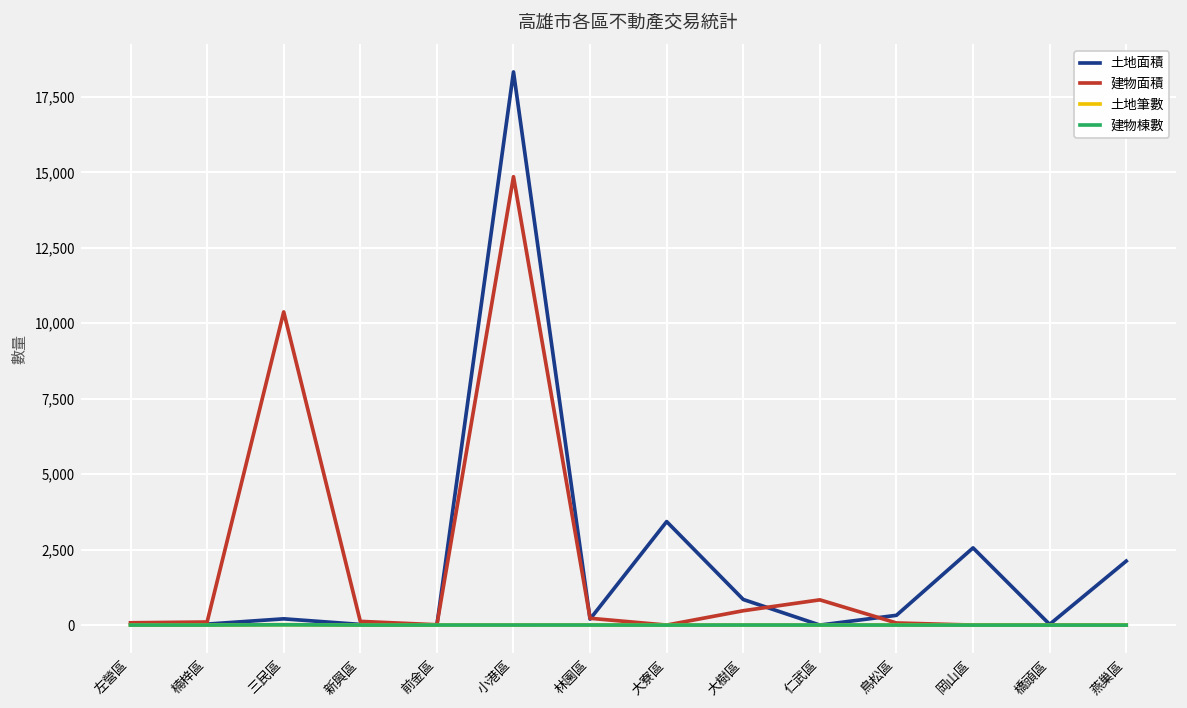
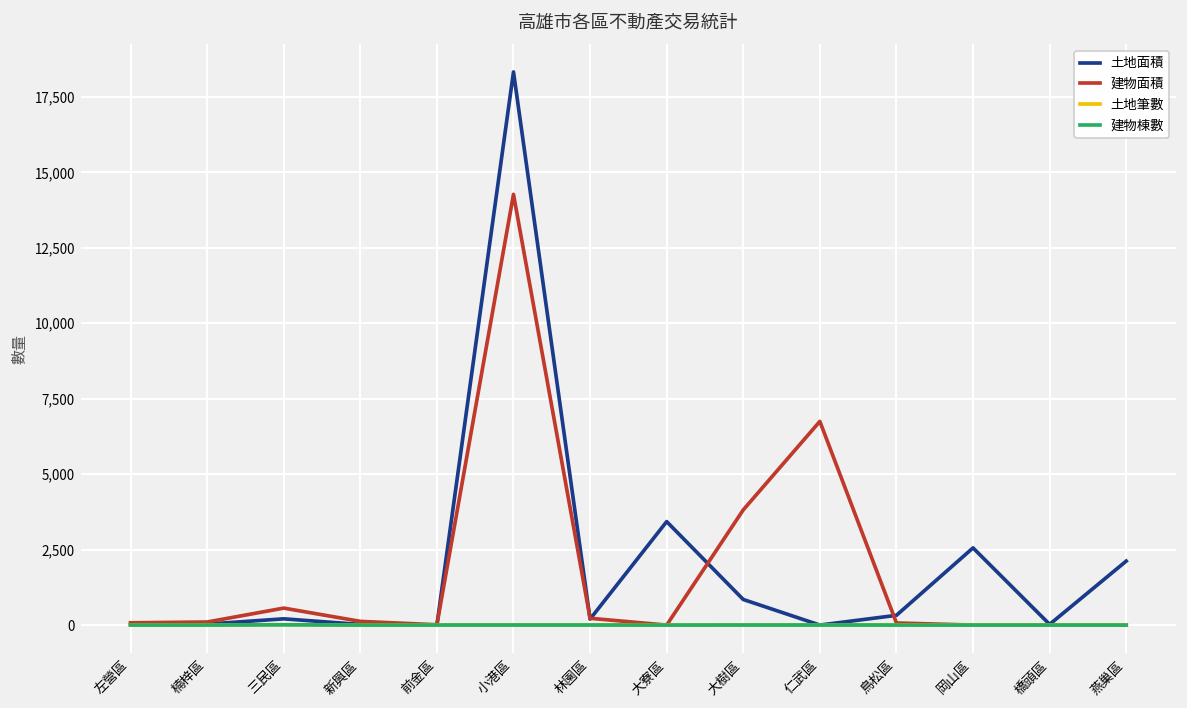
建物面積, 三民區: 10,400 -> 600
建物面積, 小港區: 14,900 -> 14,300
建物面積, 大樹區: 500 -> 3,800
建物面積, 仁武區: 800 -> 6,700
